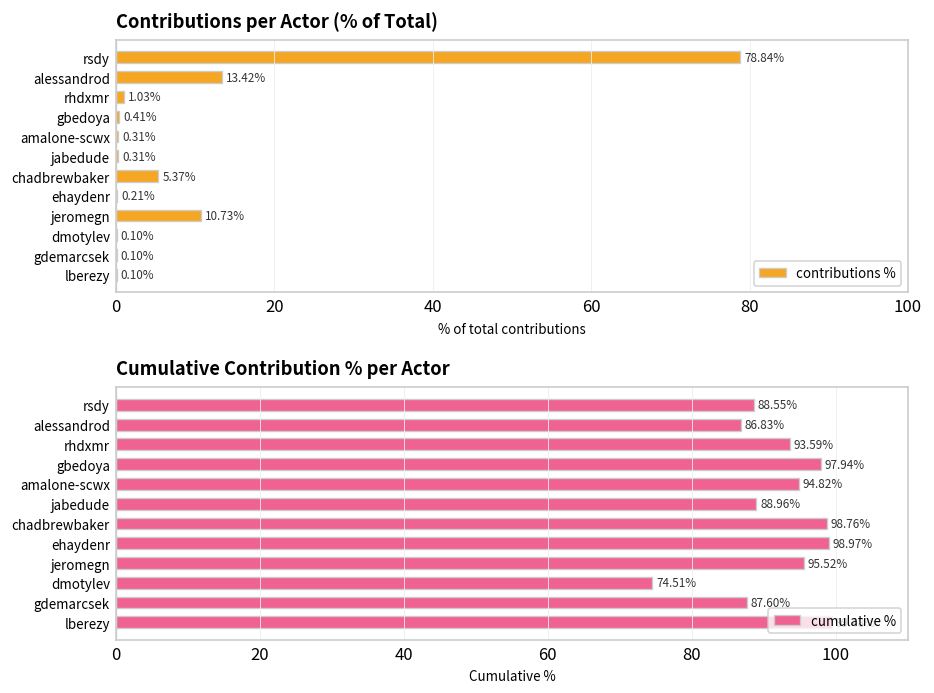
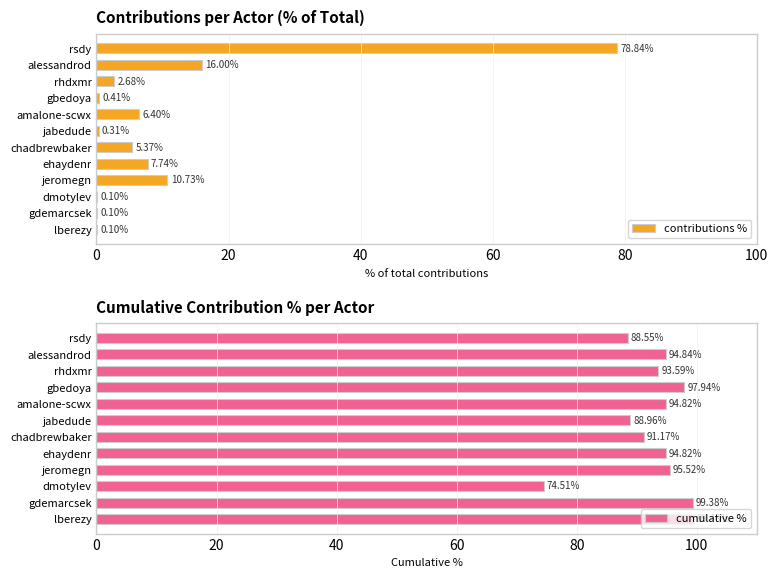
Contributions per Actor (% of Total), alessandrod: 13.42% -> 16.00%
Contributions per Actor (% of Total), rhdxmr: 1.03% -> 2.68%
Contributions per Actor (% of Total), amalone-scwx: 0.31% -> 6.40%
Contributions per Actor (% of Total), ehaydenr: 0.21% -> 7.74%
Cumulative Contribution % per Actor, alessandrod: 86.83% -> 94.84%
Cumulative Contribution % per Actor, chadbrewbaker: 98.76% -> 91.17%
Cumulative Contribution % per Actor, ehaydenr: 98.97% -> 94.82%
Cumulative Contribution % per Actor, gdemarcsek: 87.60% -> 99.38%
